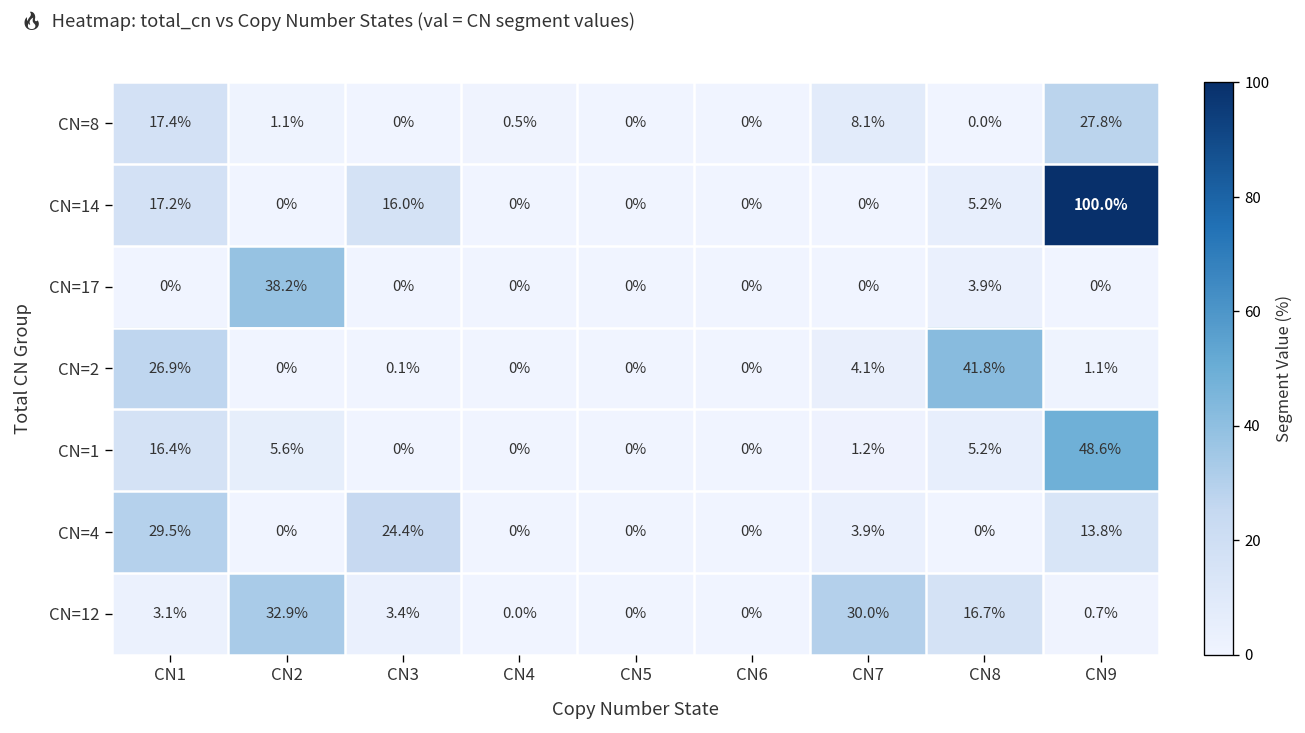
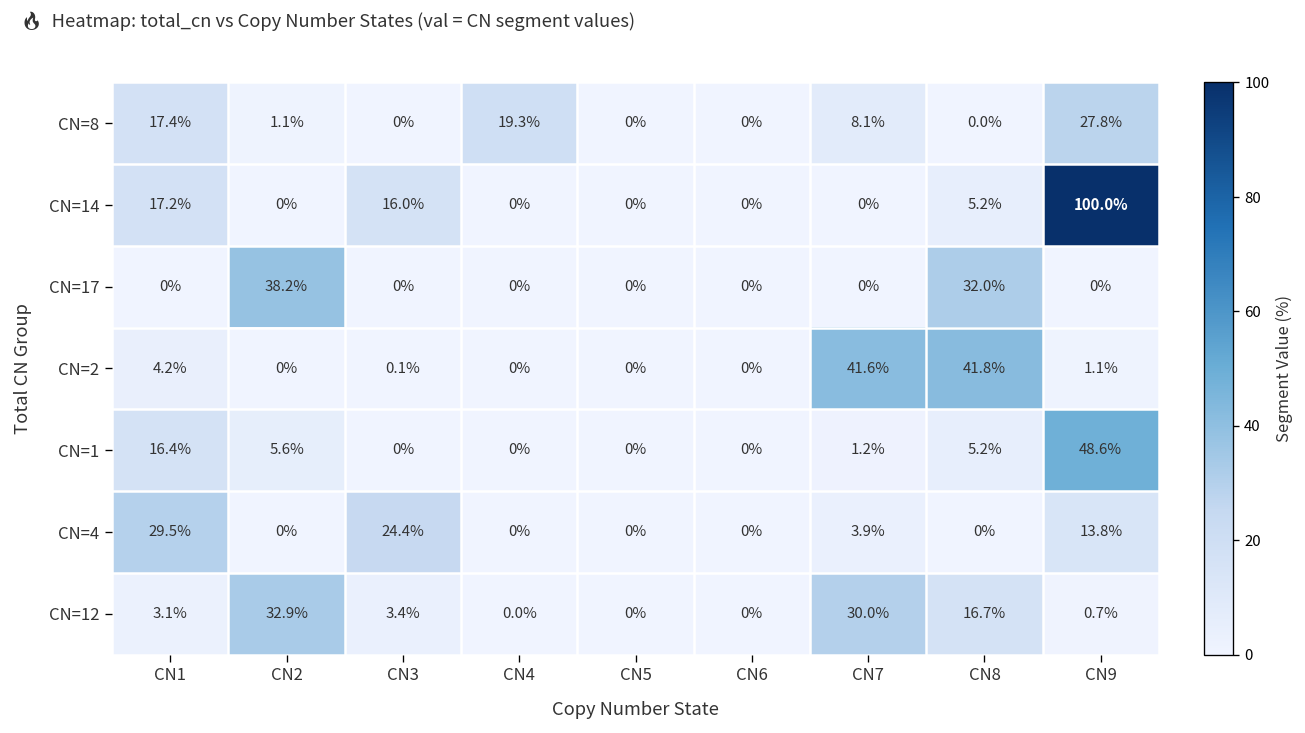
CN=8, CN4: 0.5% -> 19.3%
CN=17, CN8: 3.9% -> 32.0%
CN=2, CN1: 26.9% -> 4.2%
CN=2, CN7: 4.1% -> 41.6%
